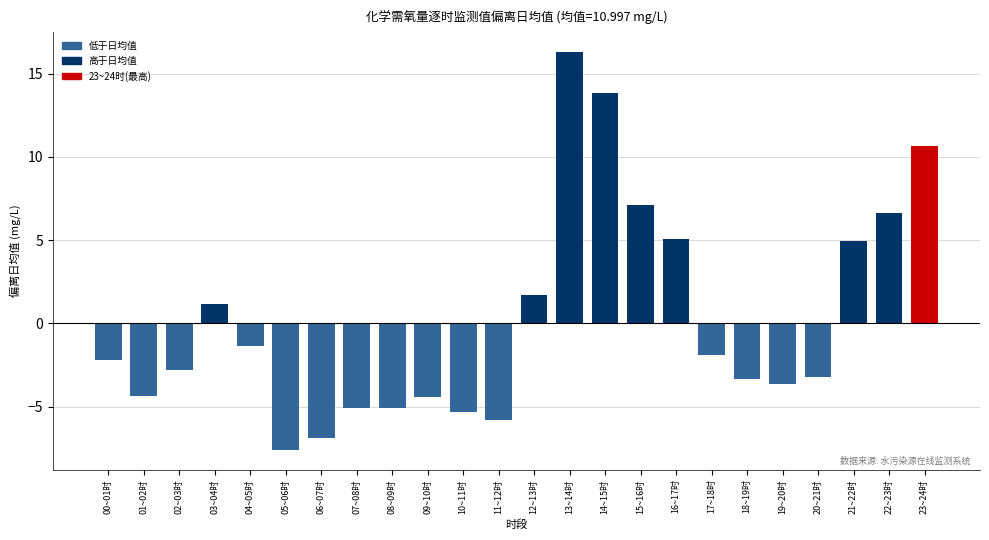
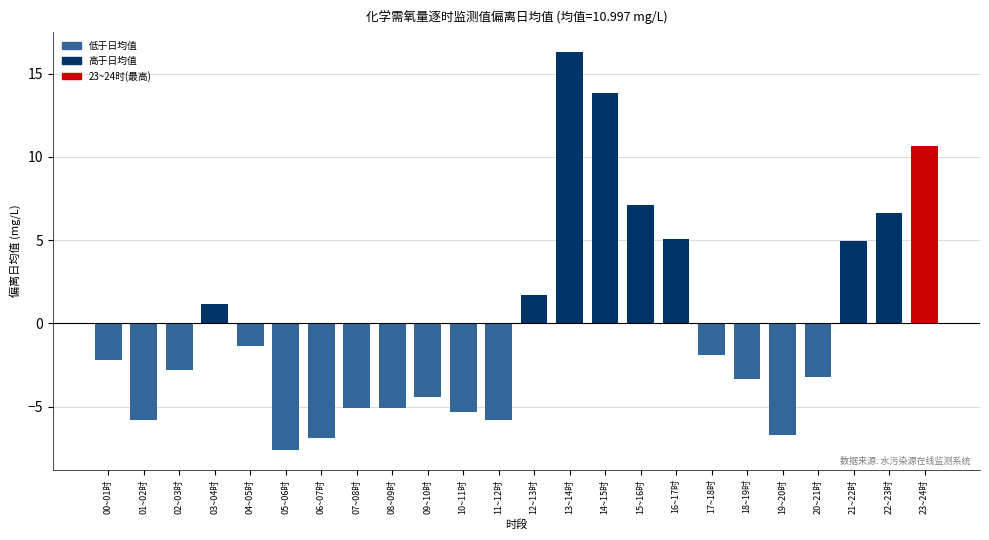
01~02时: -4.4 -> -5.8
19~20时: -3.6 -> -6.7
